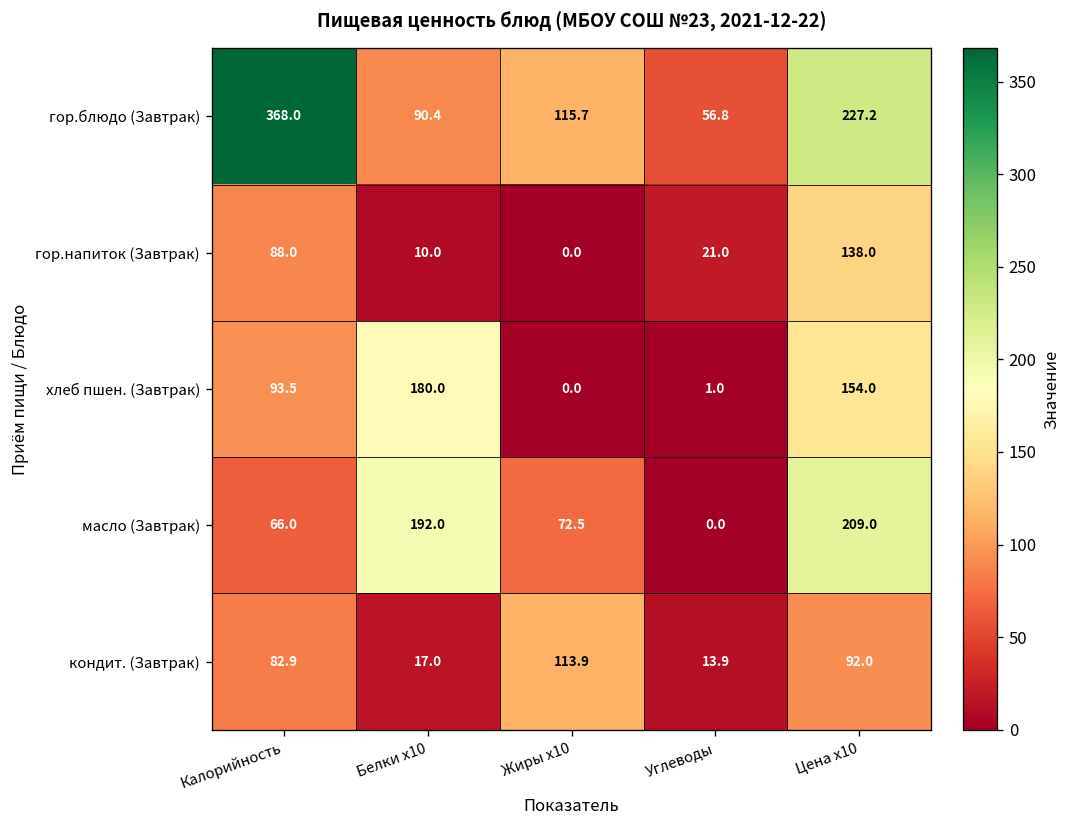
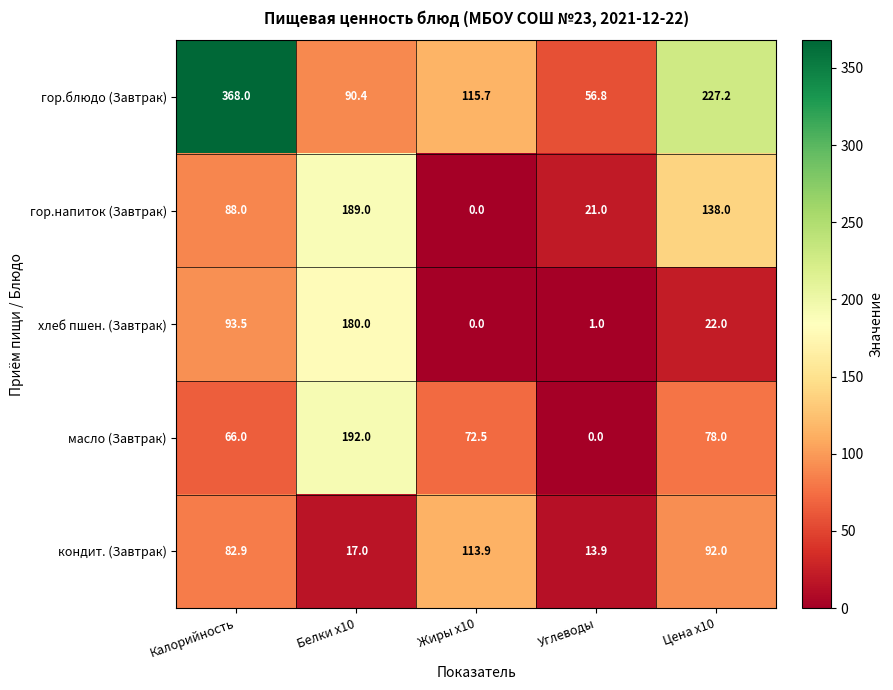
гор.напиток (Завтрак), Белки x10: 10.0 -> 189.0
хлеб пшен. (Завтрак), Цена x10: 154.0 -> 22.0
масло (Завтрак), Цена x10: 209.0 -> 78.0
